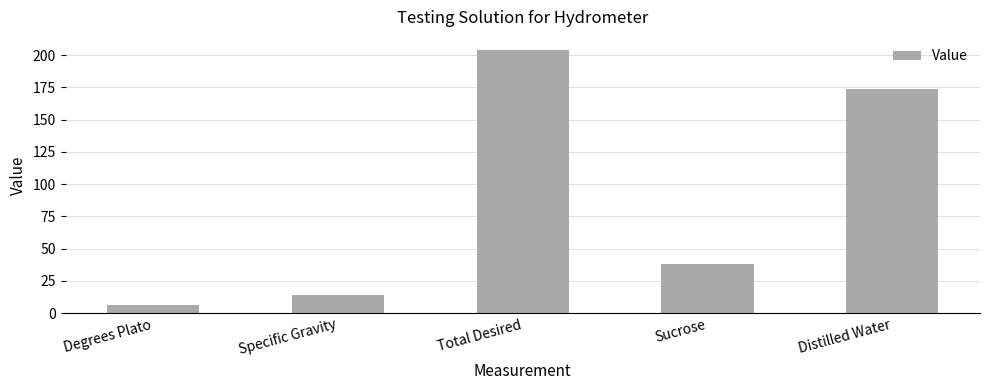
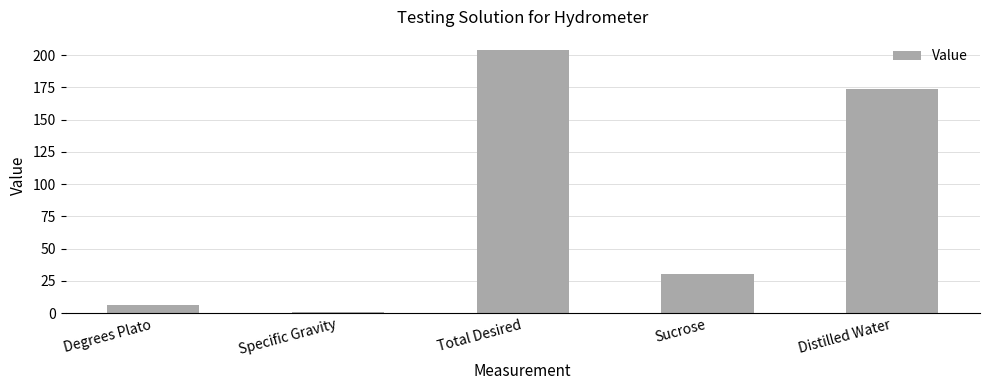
Specific Gravity: 14 -> 1
Sucrose: 38 -> 30
